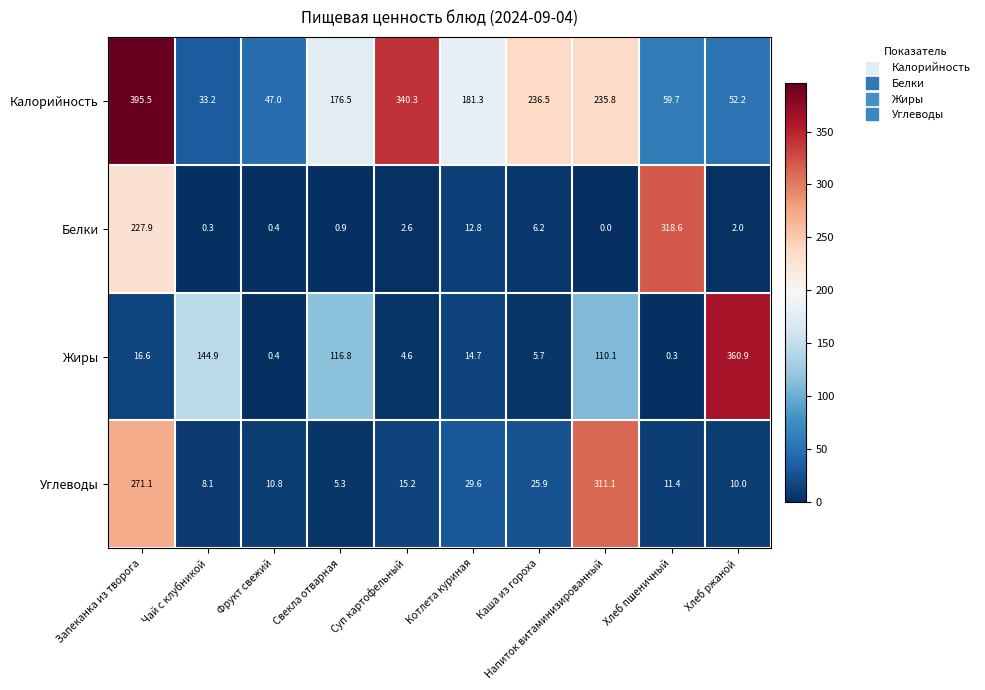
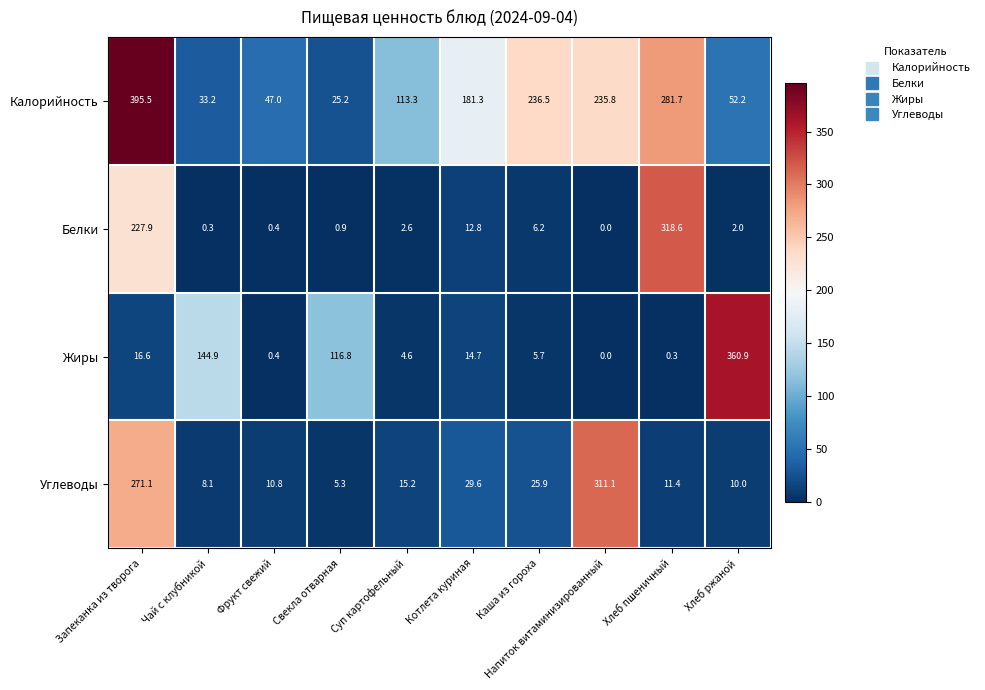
Калорийность, Свекла отварная: 176.5 -> 25.2
Калорийность, Суп картофельный: 340.3 -> 113.3
Калорийность, Хлеб пшеничный: 59.7 -> 281.7
Жиры, Напиток витаминизированный: 110.1 -> 0.0
